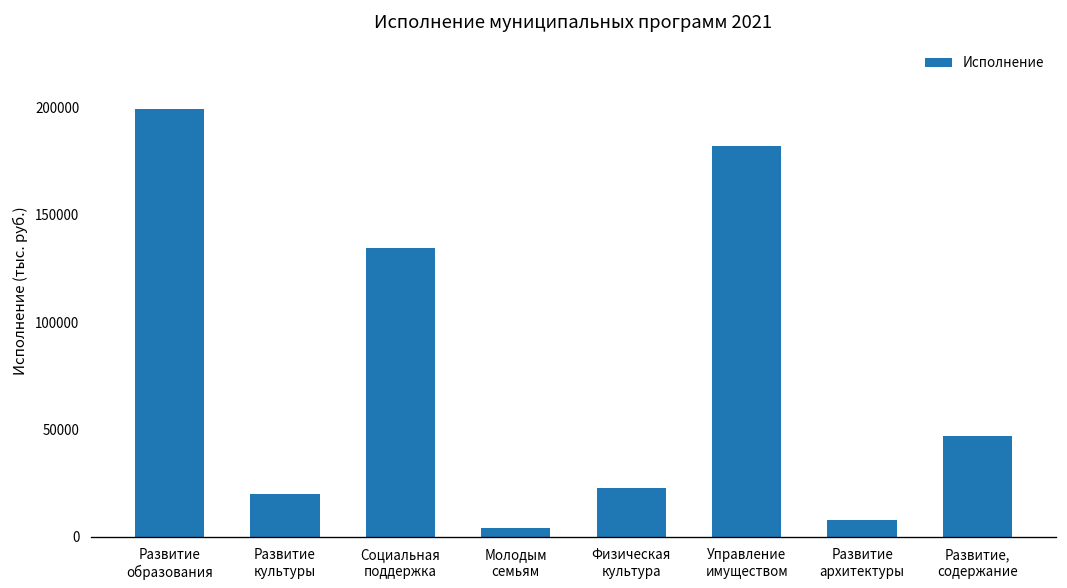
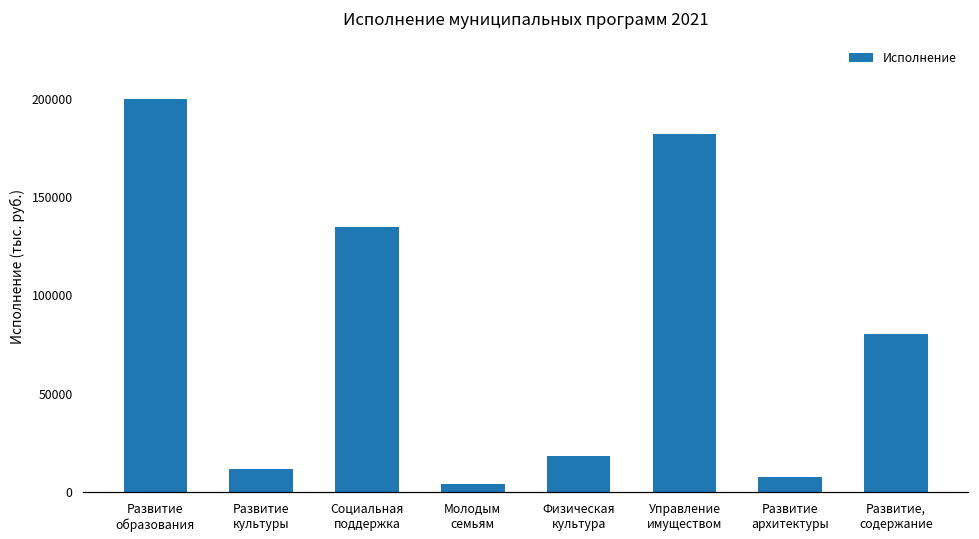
Развитие культуры: 20000 -> 11000
Физическая культура: 23000 -> 18000
Развитие, содержание: 47000 -> 80000
